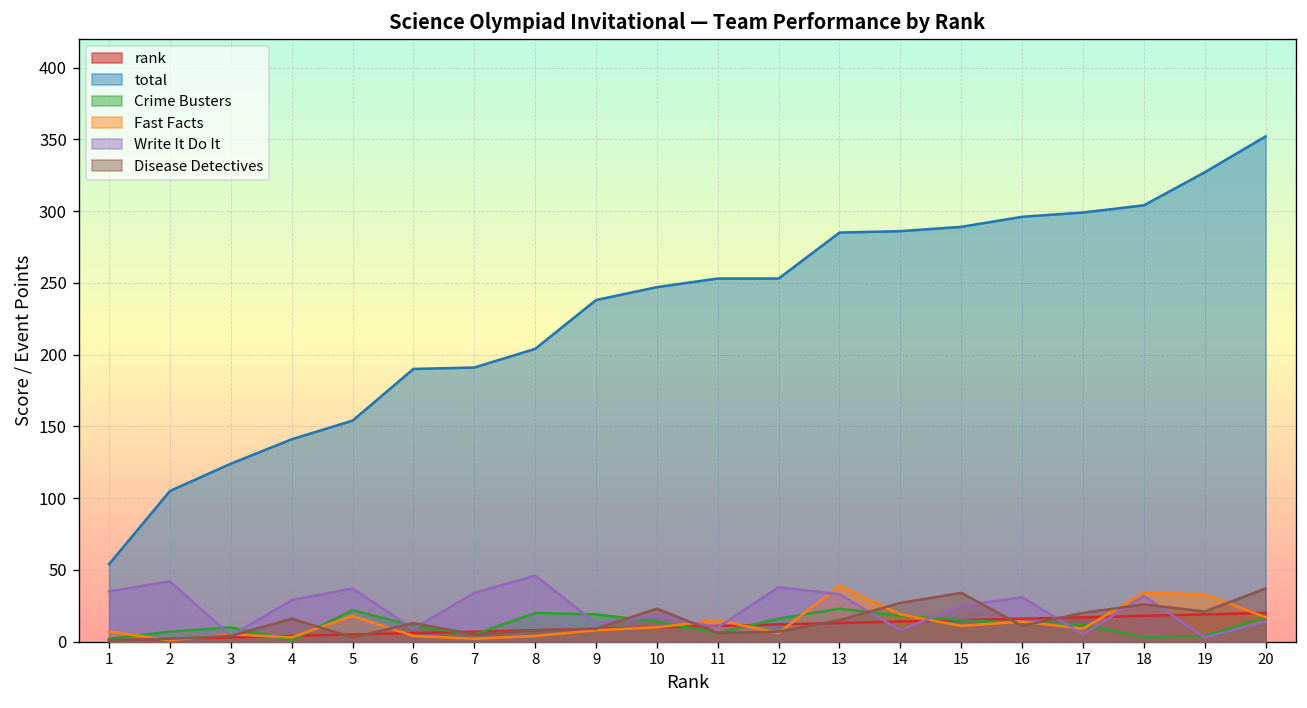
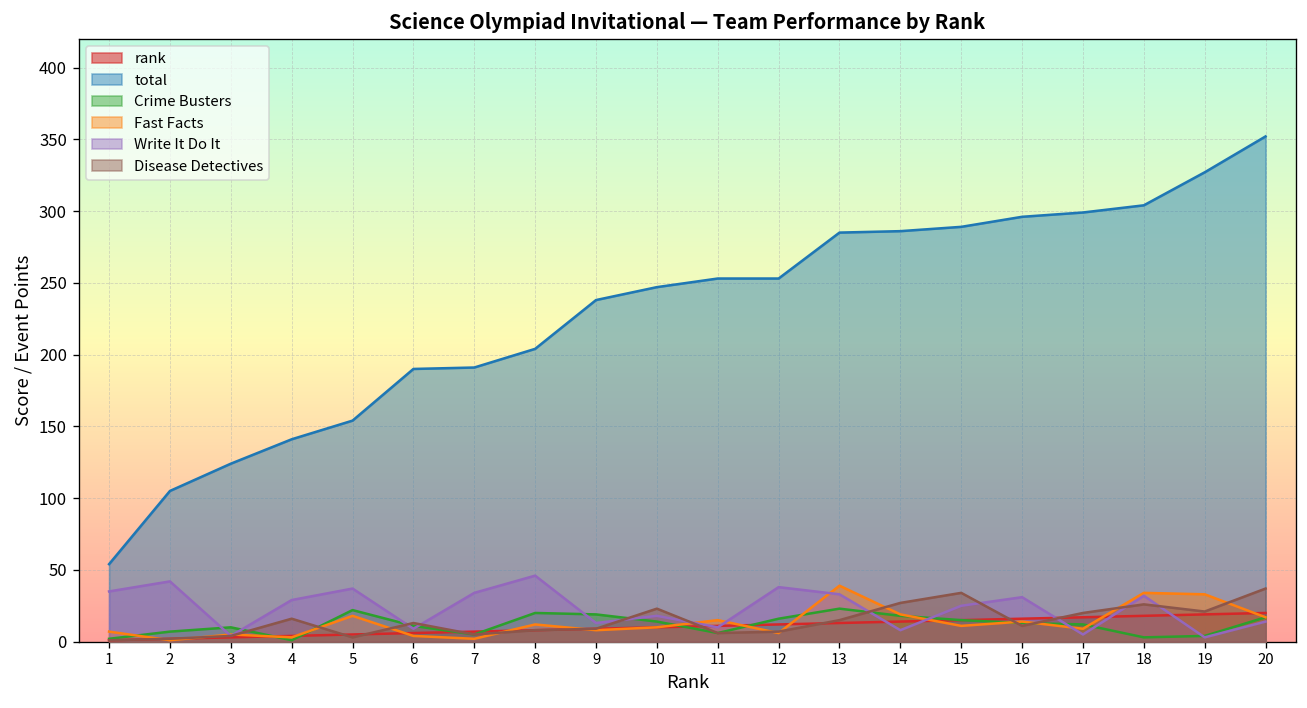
Fast Facts, 8: 4 -> 12
